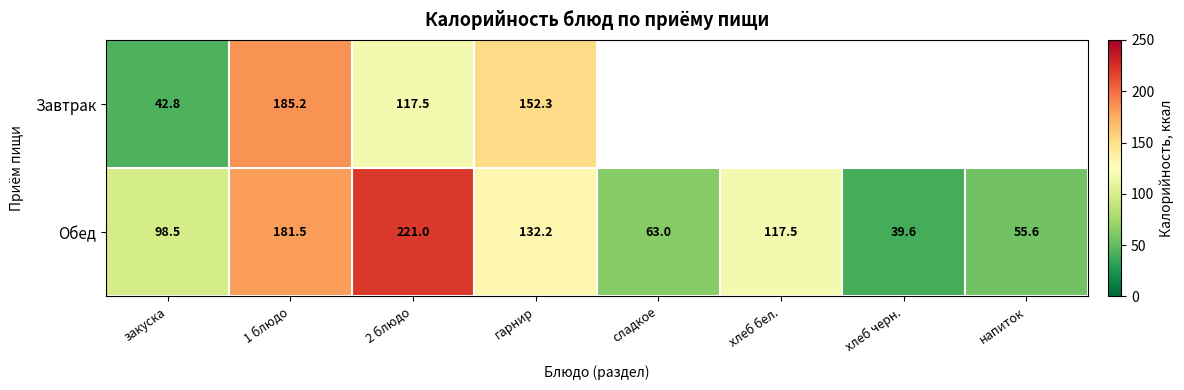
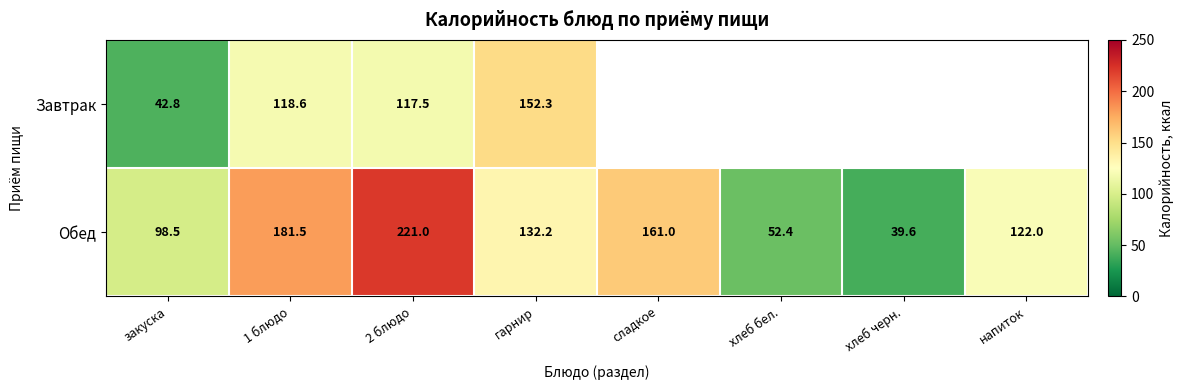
Завтрак, 1 блюдо: 185.2 -> 118.6
Обед, сладкое: 63.0 -> 161.0
Обед, хлеб бел.: 117.5 -> 52.4
Обед, напиток: 55.6 -> 122.0
